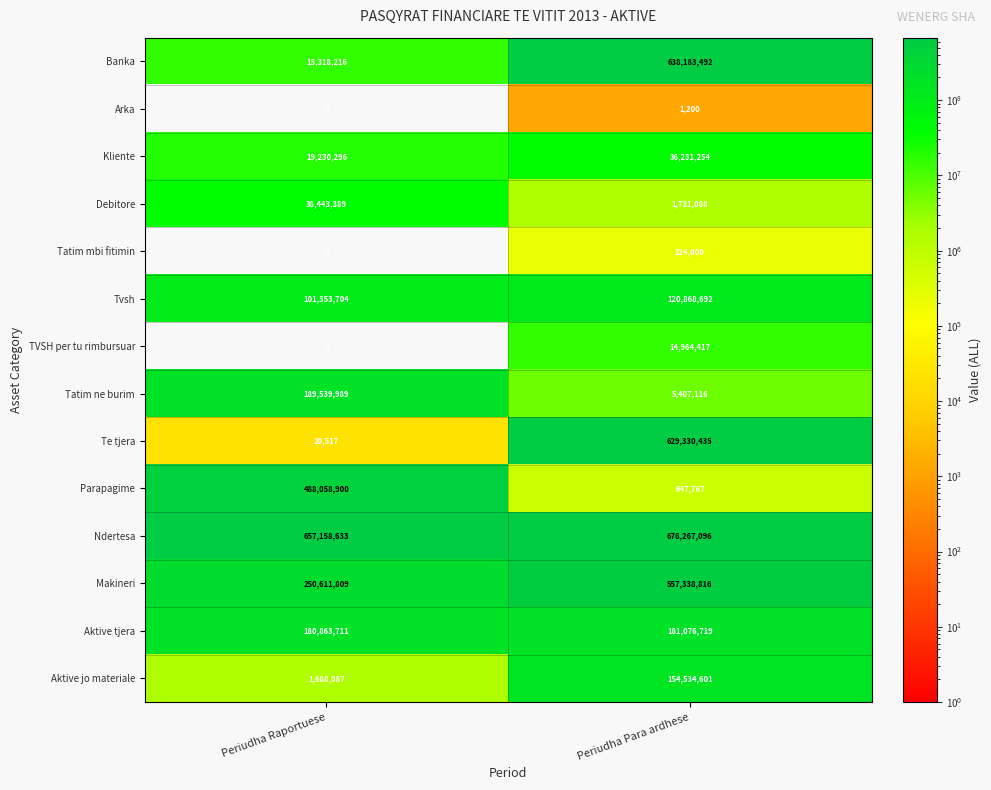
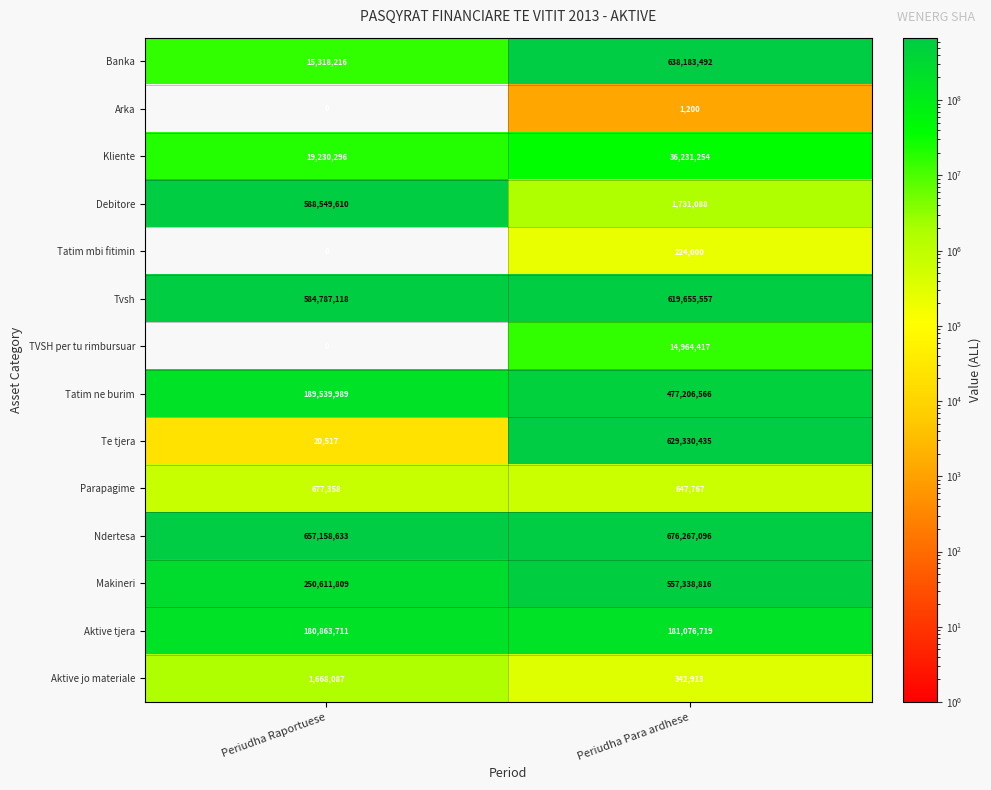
Debitore, Periudha Raportuese: 38,443,389 -> 588,549,610
Tvsh, Periudha Raportuese: 101,353,704 -> 584,787,118
Tvsh, Periudha Para ardhese: 120,868,692 -> 619,655,557
Tatim ne burim, Periudha Para ardhese: 5,407,116 -> 477,206,566
Parapagime, Periudha Raportuese: 488,058,900 -> 677,358
Aktive jo materiale, Periudha Para ardhese: 154,534,601 -> 342,913
